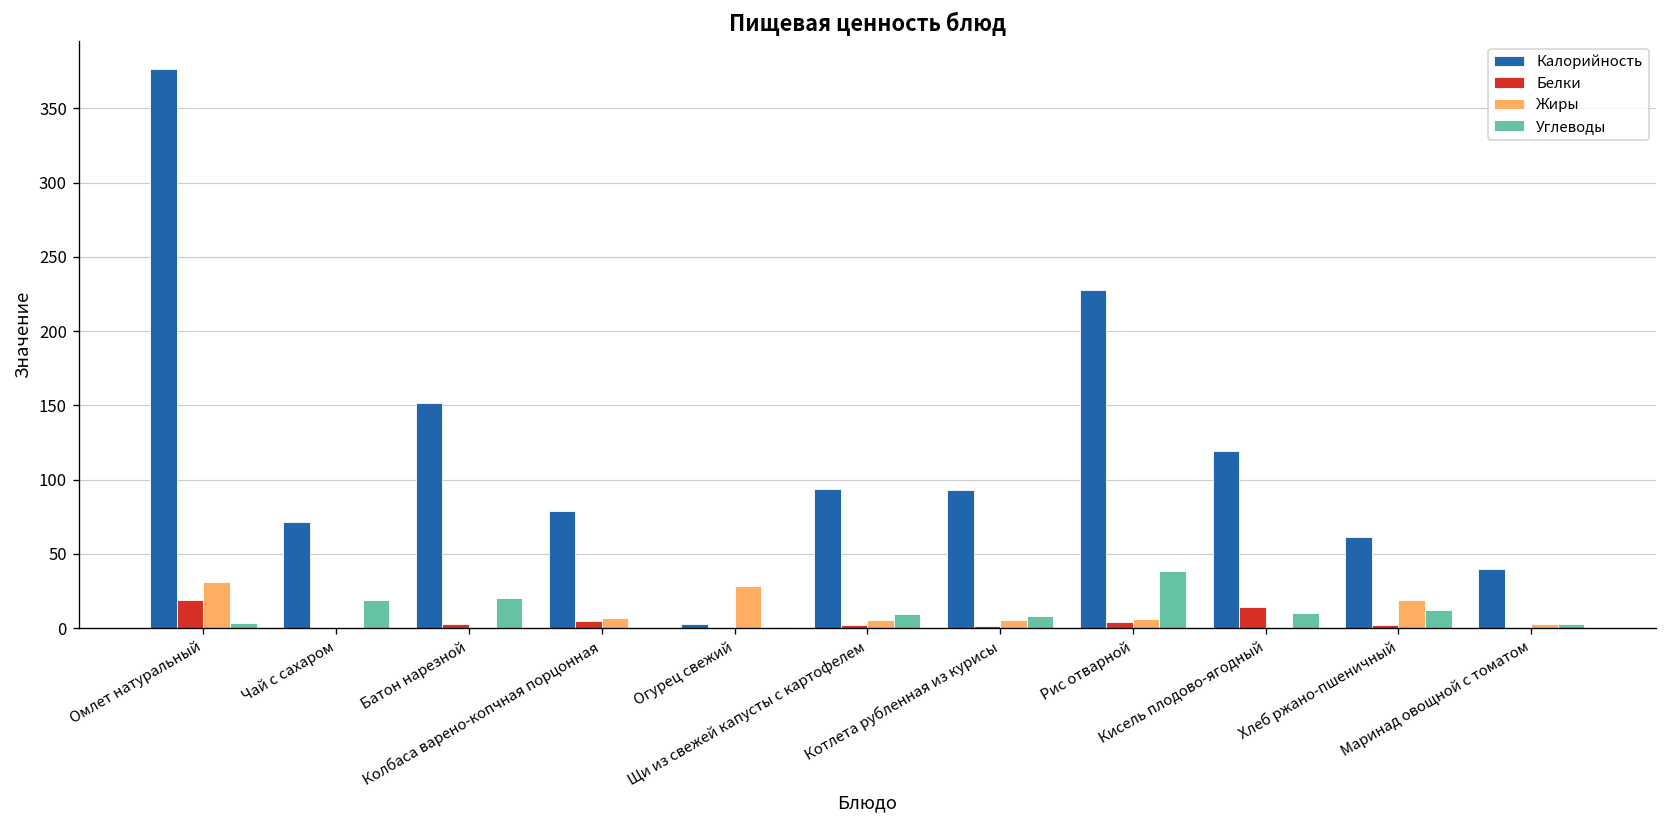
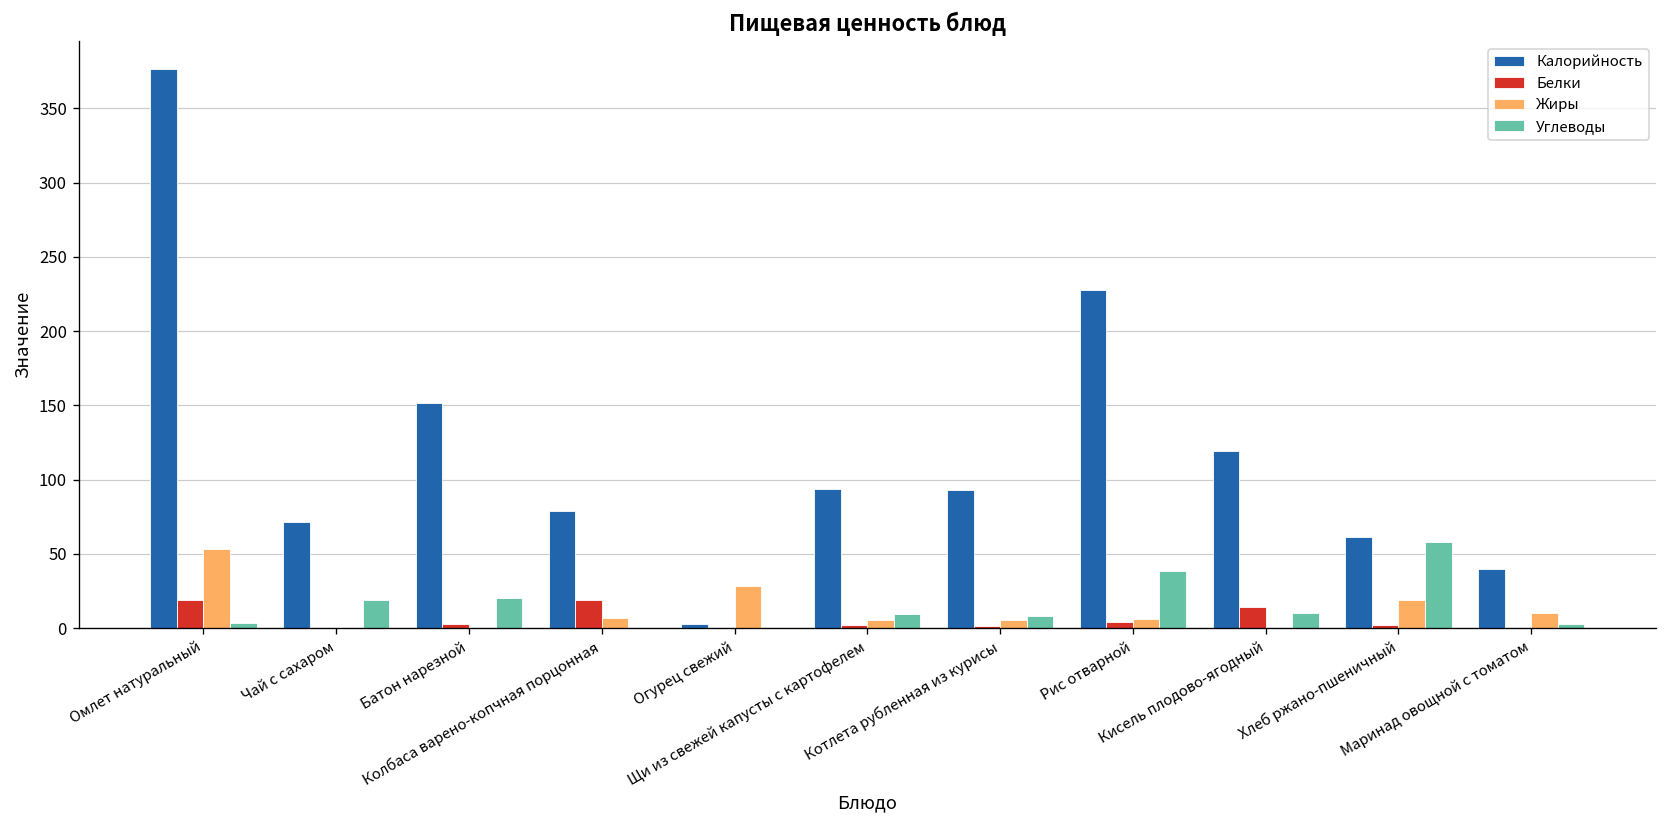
Жиры, Омлет натуральный: 31 -> 53
Белки, Колбаса варено-копчная порцонная: 5 -> 19
Углеводы, Хлеб ржано-пшеничный: 13 -> 58
Жиры, Маринад овощной с томатом: 3 -> 10
